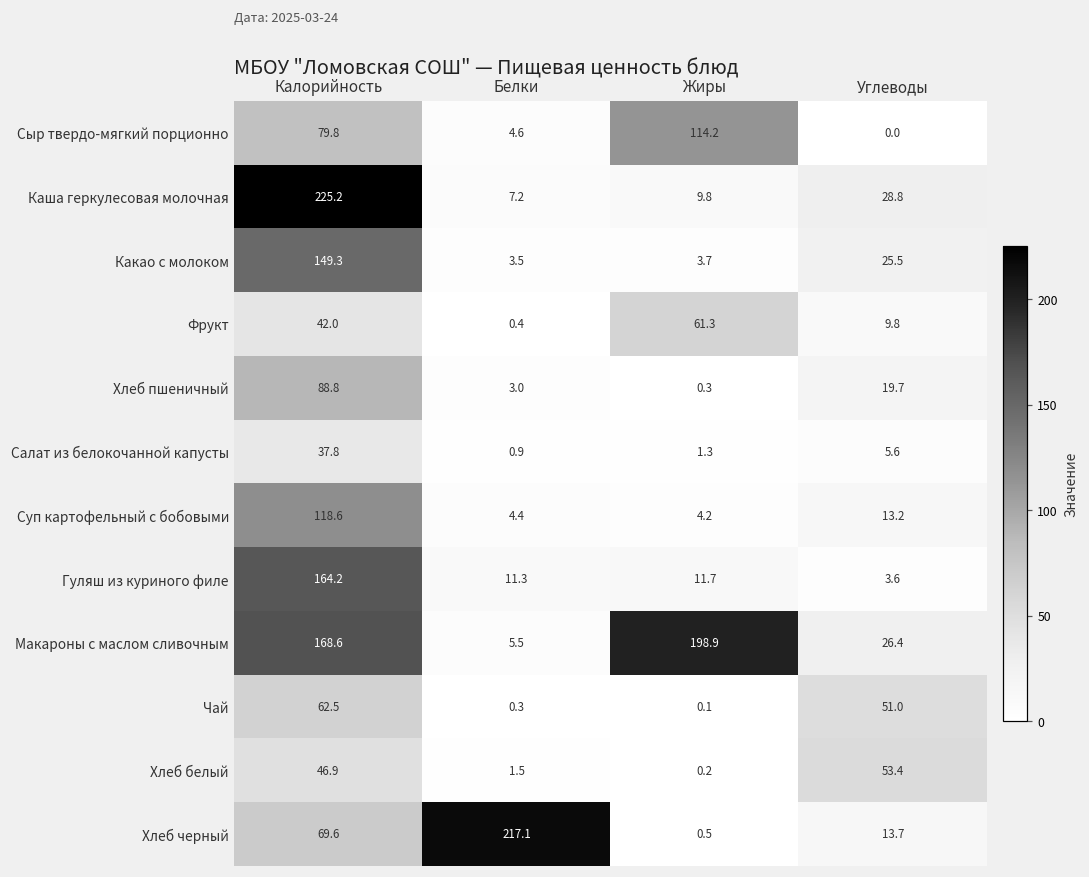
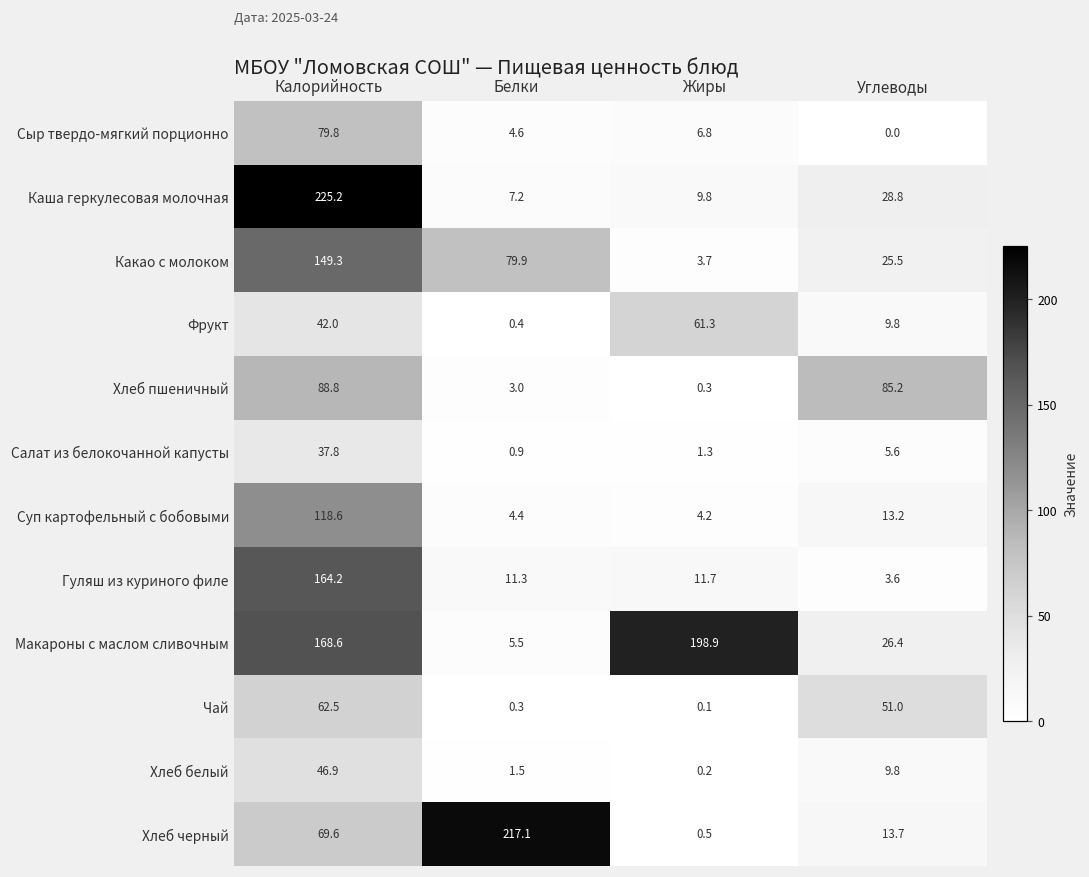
Сыр твердо-мягкий порционно, Жиры: 114.2 -> 6.8
Какао с молоком, Белки: 3.5 -> 79.9
Хлеб пшеничный, Углеводы: 19.7 -> 85.2
Хлеб белый, Углеводы: 53.4 -> 9.8
